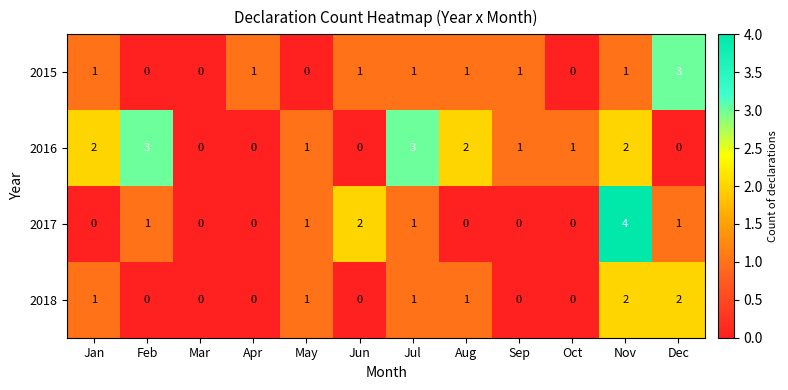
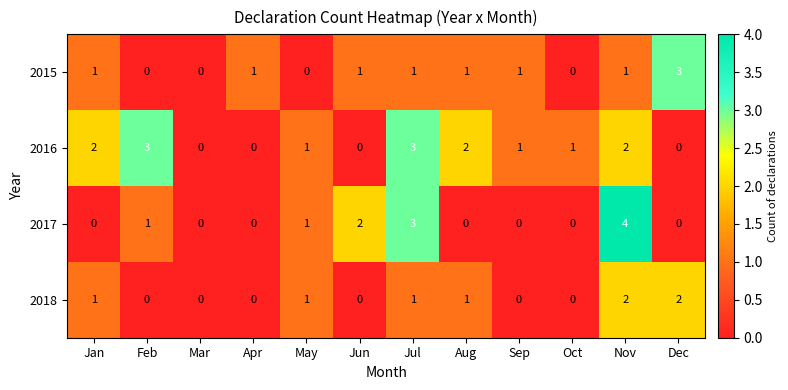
2017, Jul: 1 -> 3
2017, Dec: 1 -> 0
